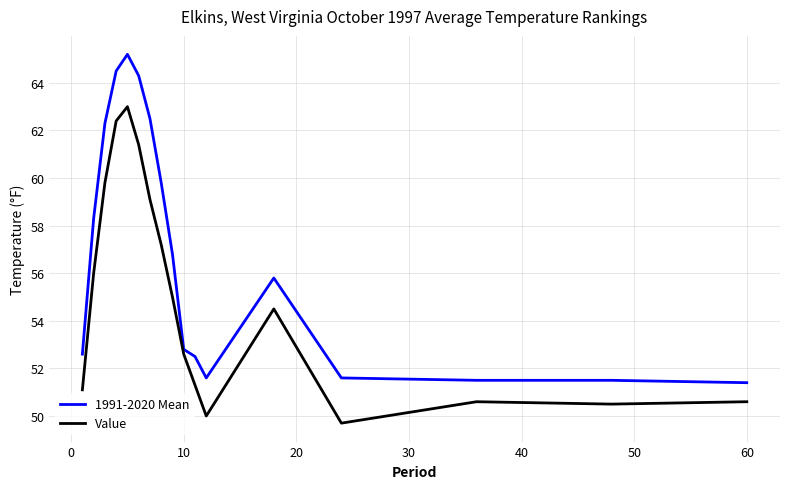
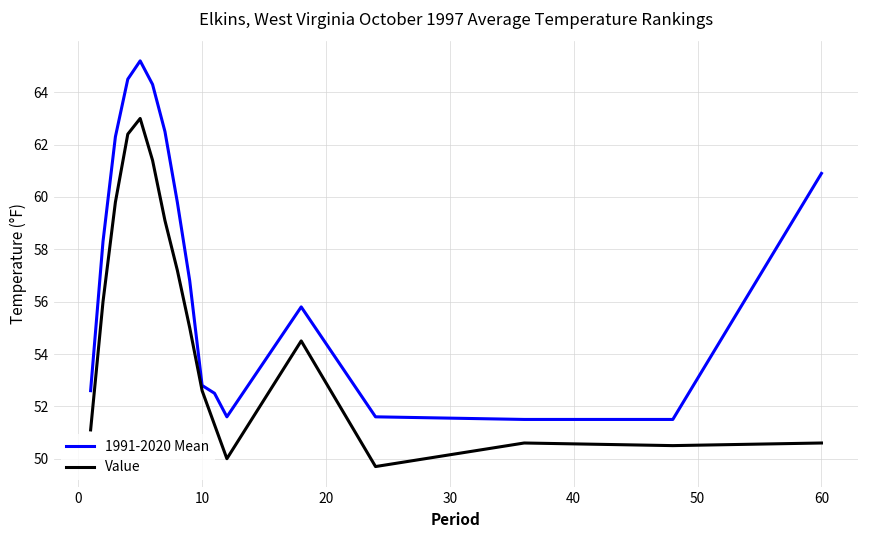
1991-2020 Mean, 60: 51.4 -> 60.9
